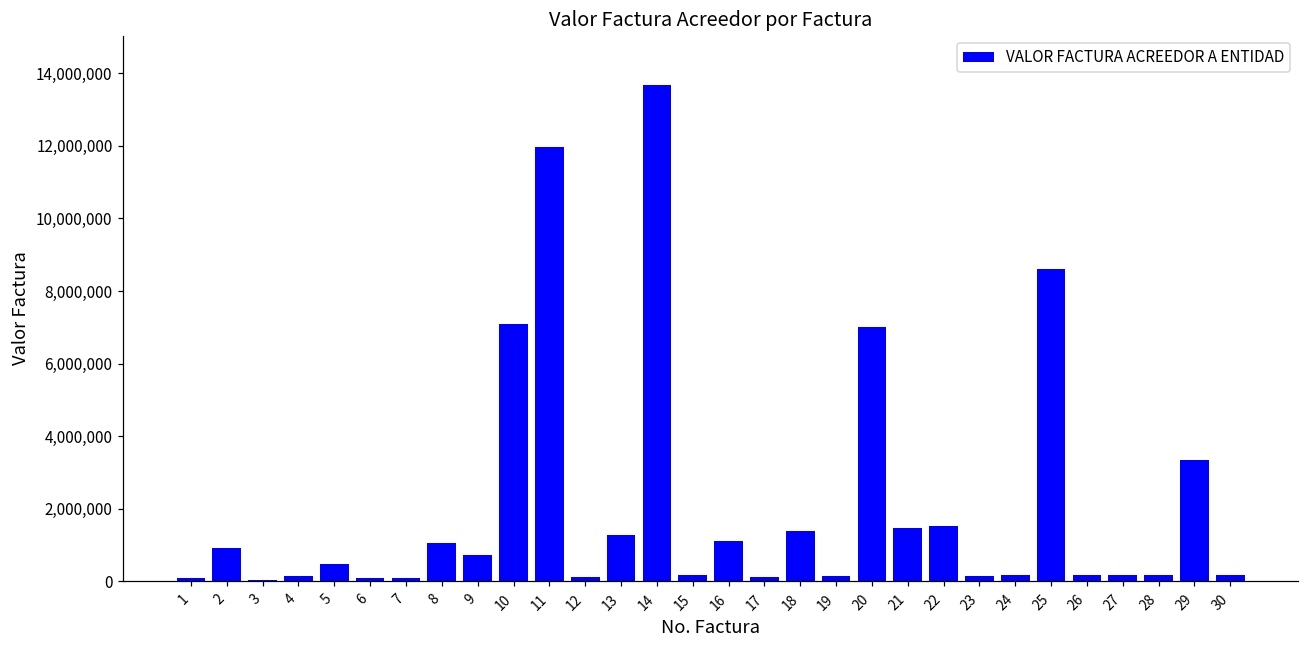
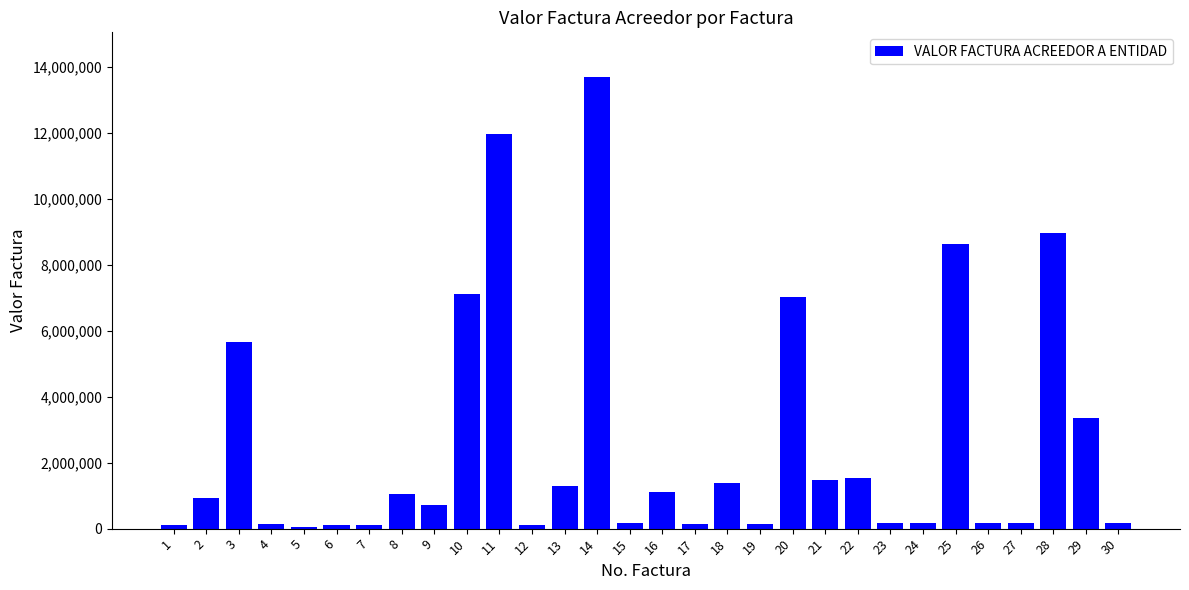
3: 0 -> 5,600,000
5: 500,000 -> 100,000
28: 200,000 -> 9,000,000
